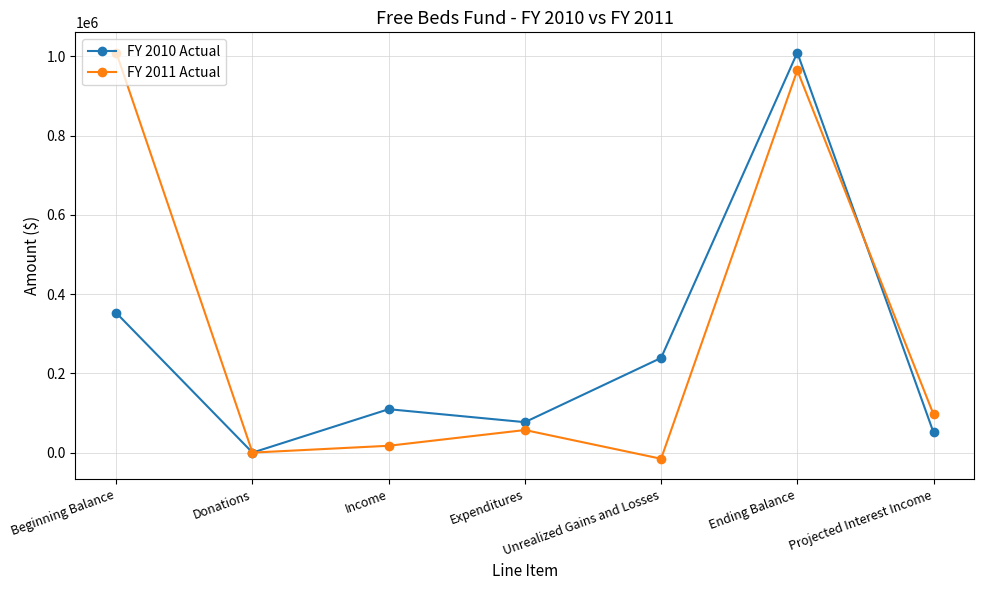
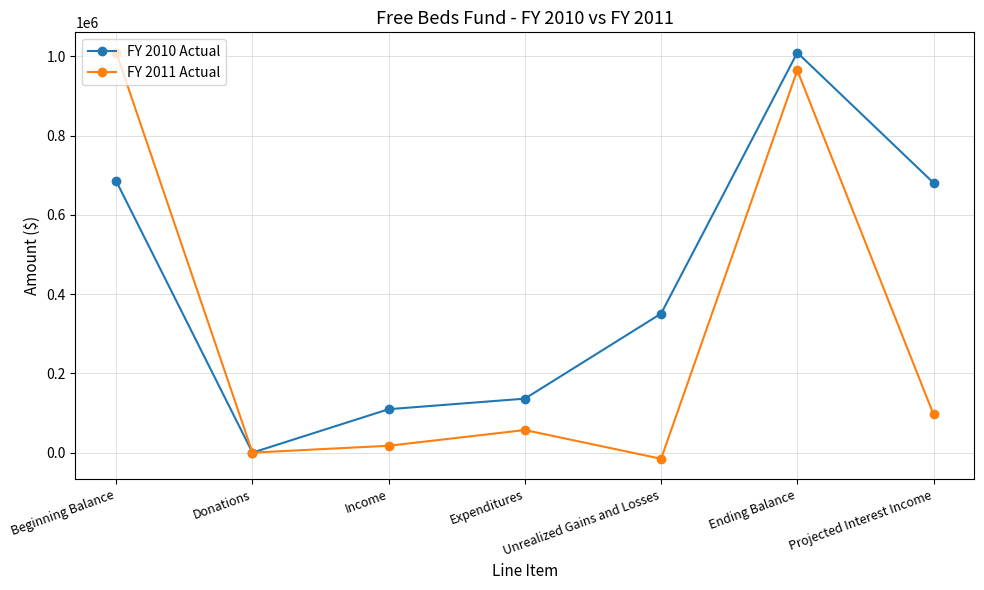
FY 2010 Actual, Beginning Balance: 350000 -> 680000
FY 2010 Actual, Expenditures: 80000 -> 140000
FY 2010 Actual, Unrealized Gains and Losses: 240000 -> 350000
FY 2010 Actual, Projected Interest Income: 50000 -> 680000
